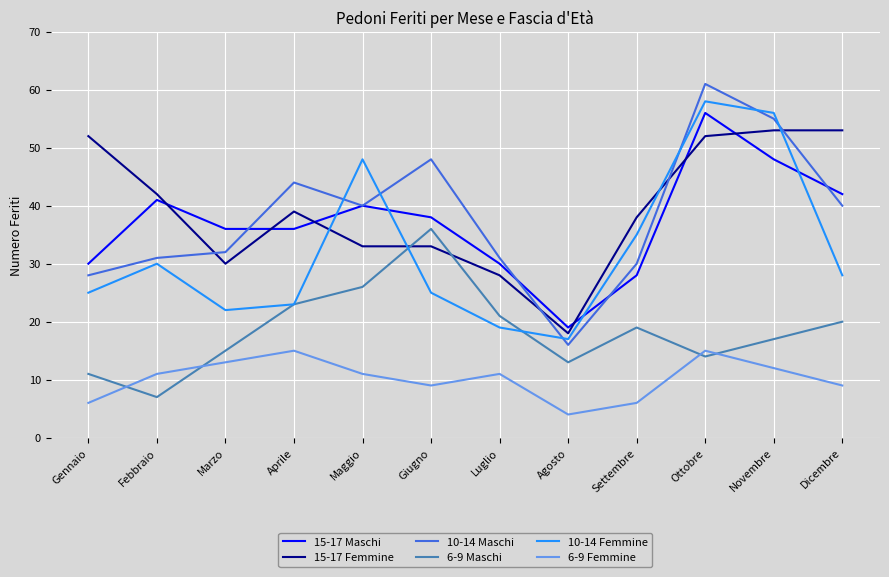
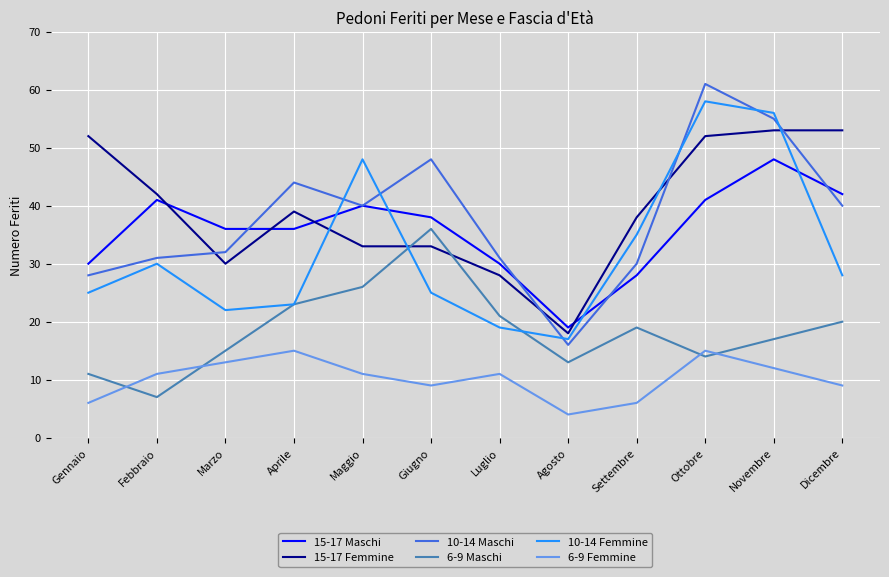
15-17 Maschi, Ottobre: 56 -> 41
